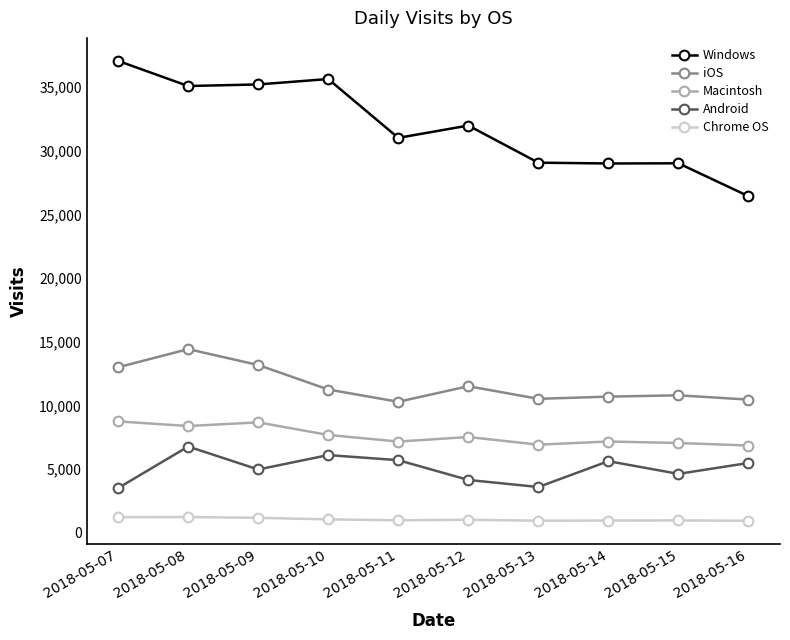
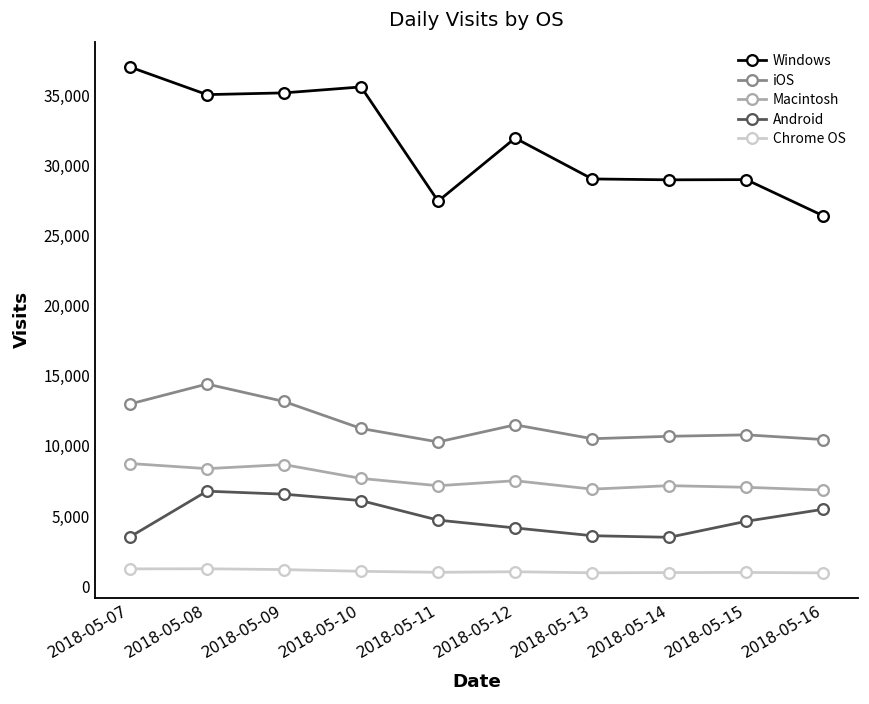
Android, 2018-05-09: 5,000 -> 6,600
Windows, 2018-05-11: 31,000 -> 27,500
Android, 2018-05-11: 5,700 -> 4,700
Android, 2018-05-14: 5,600 -> 3,500
